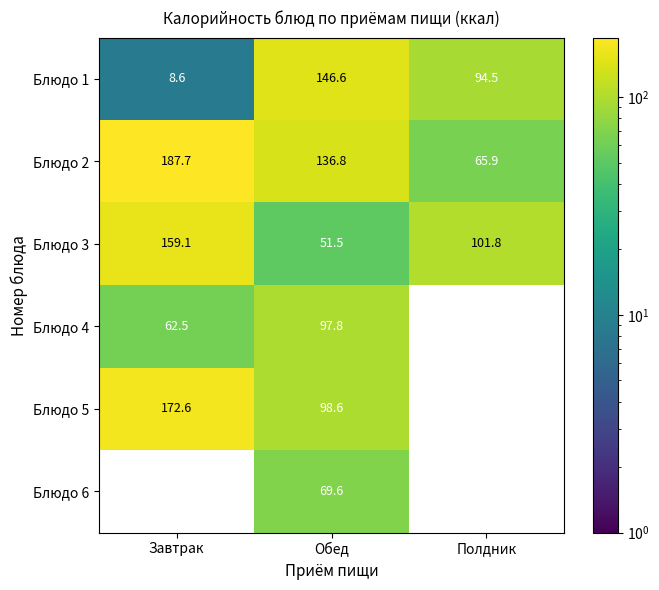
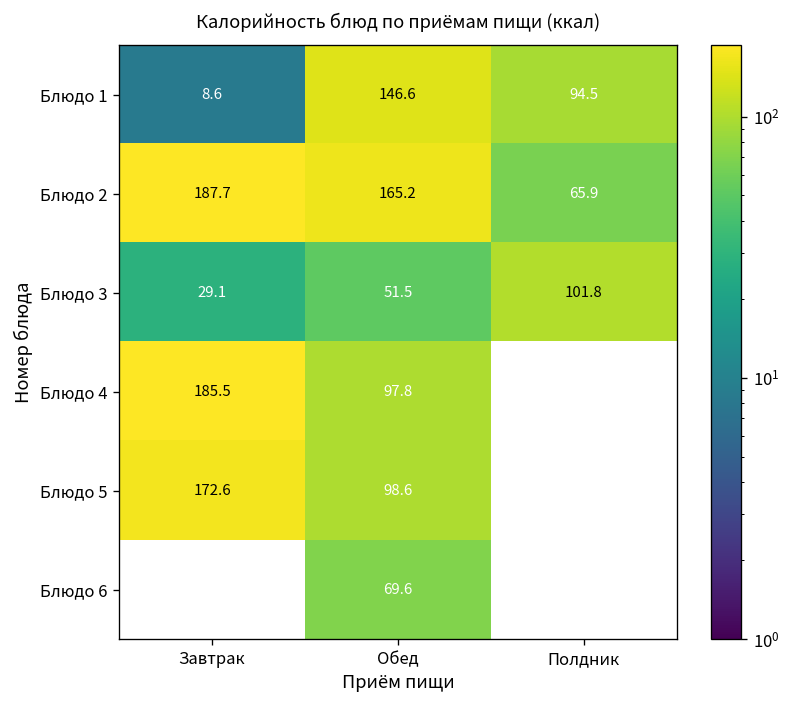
Блюдо 2, Обед: 136.8 -> 165.2
Блюдо 3, Завтрак: 159.1 -> 29.1
Блюдо 4, Завтрак: 62.5 -> 185.5
